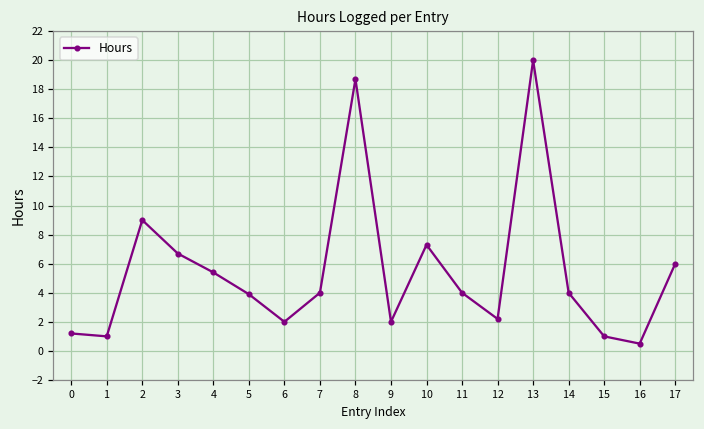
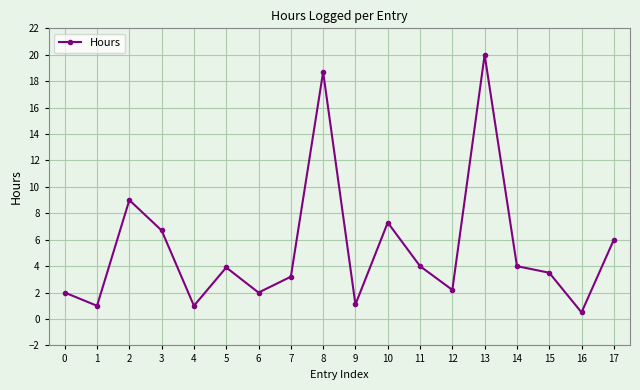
0: 1.2 -> 2.0
4: 5.4 -> 1.0
7: 4.0 -> 3.2
9: 2.0 -> 1.1
15: 1.0 -> 3.5
